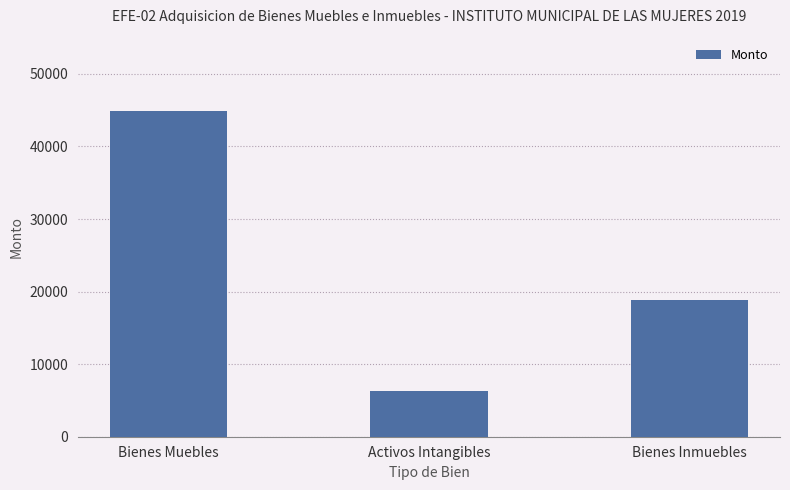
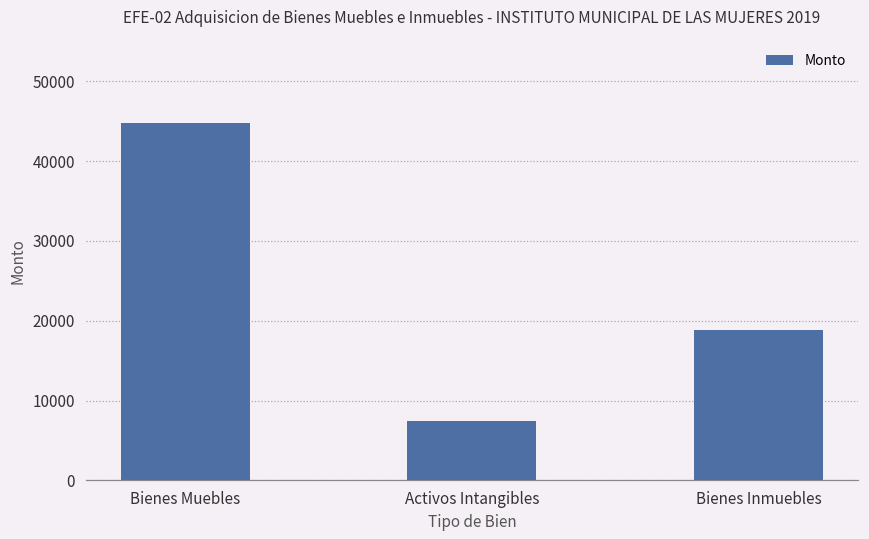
Activos Intangibles: 6000 -> 7000
